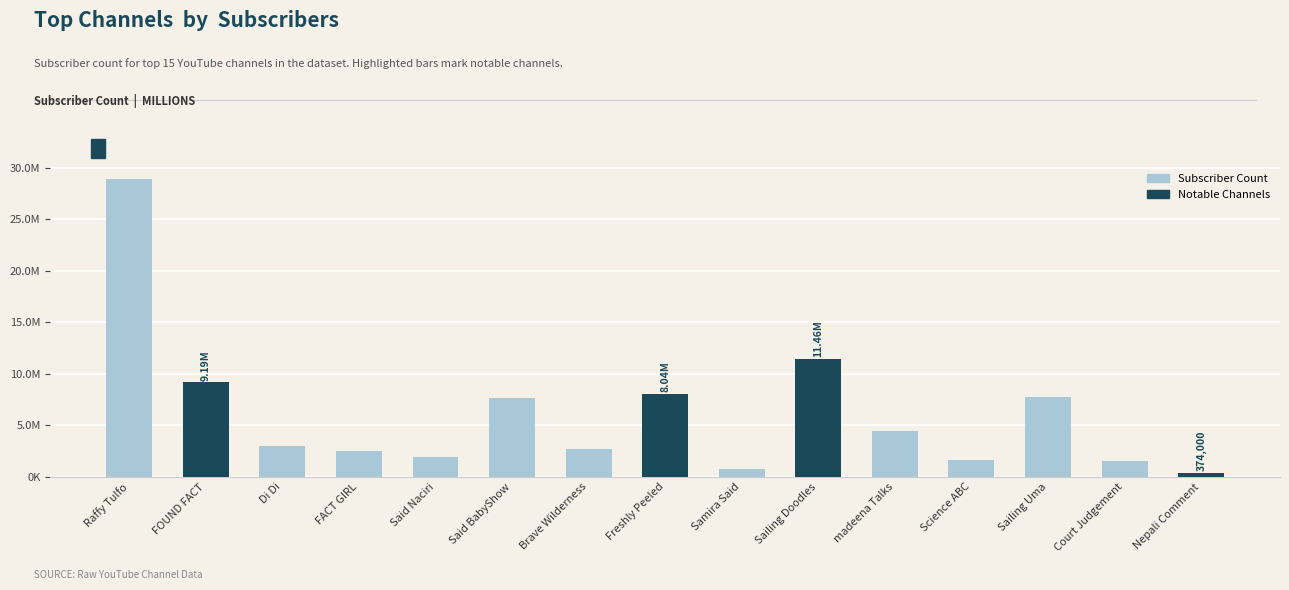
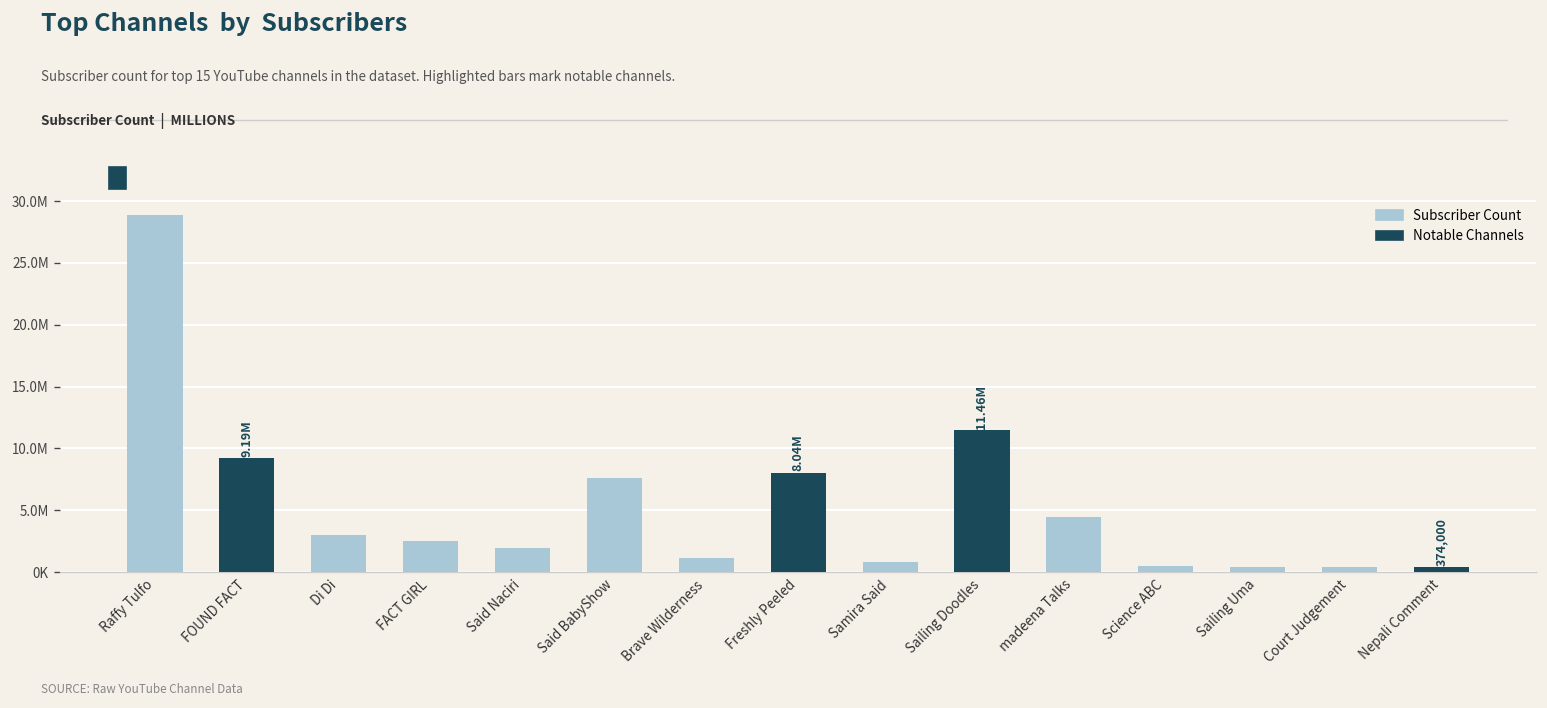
Brave Wilderness: 2700000 -> 1200000
Science ABC: 1600000 -> 500000
Sailing Uma: 7800000 -> 400000
Court Judgement: 1500000 -> 400000
